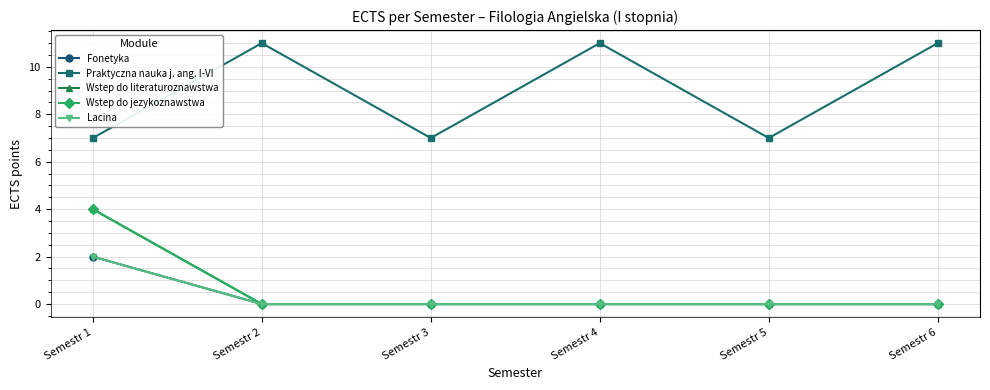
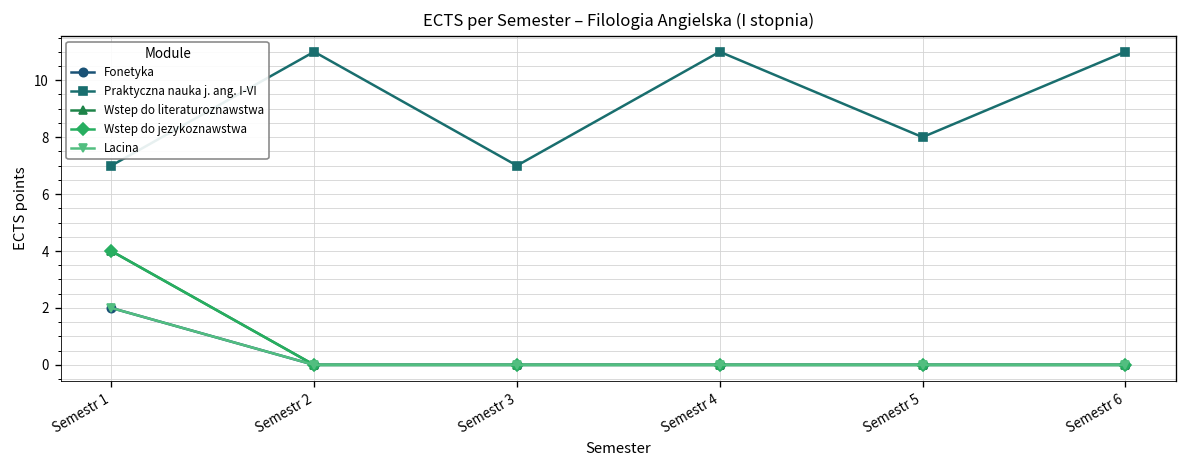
Praktyczna nauka j. ang. I-VI, Semestr 5: 7 -> 8
